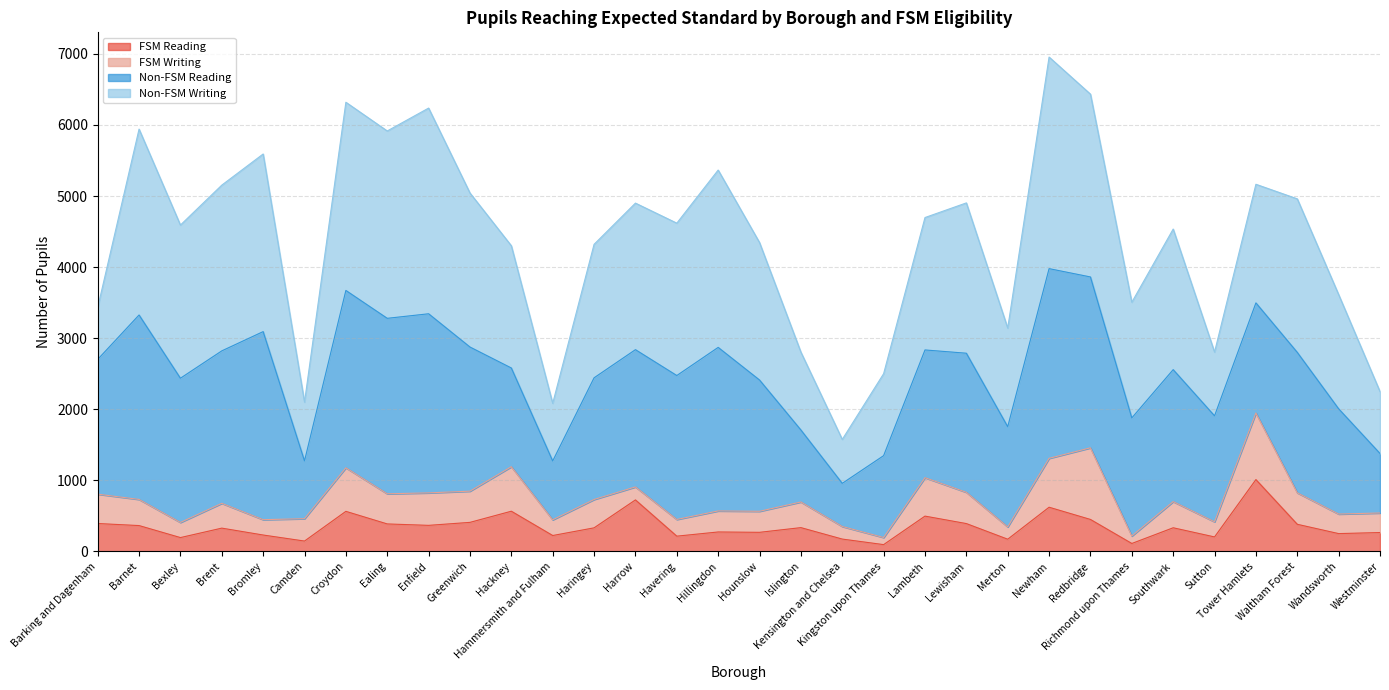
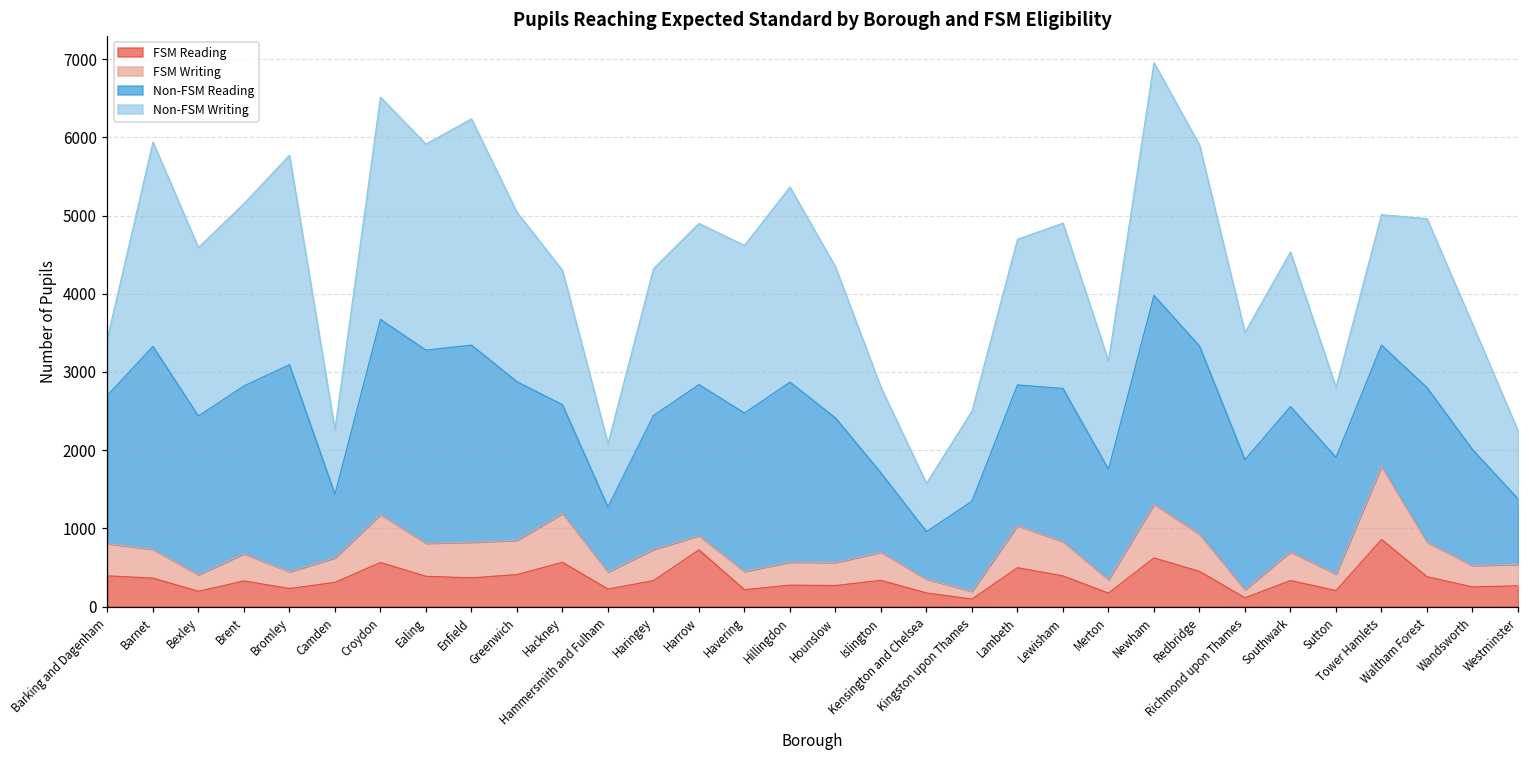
Non-FSM Writing, Bromley: 2500 -> 2700
FSM Reading, Camden: 100 -> 300
Non-FSM Writing, Croydon: 2600 -> 2800
FSM Writing, Redbridge: 1000 -> 500
FSM Reading, Tower Hamlets: 1000 -> 900
